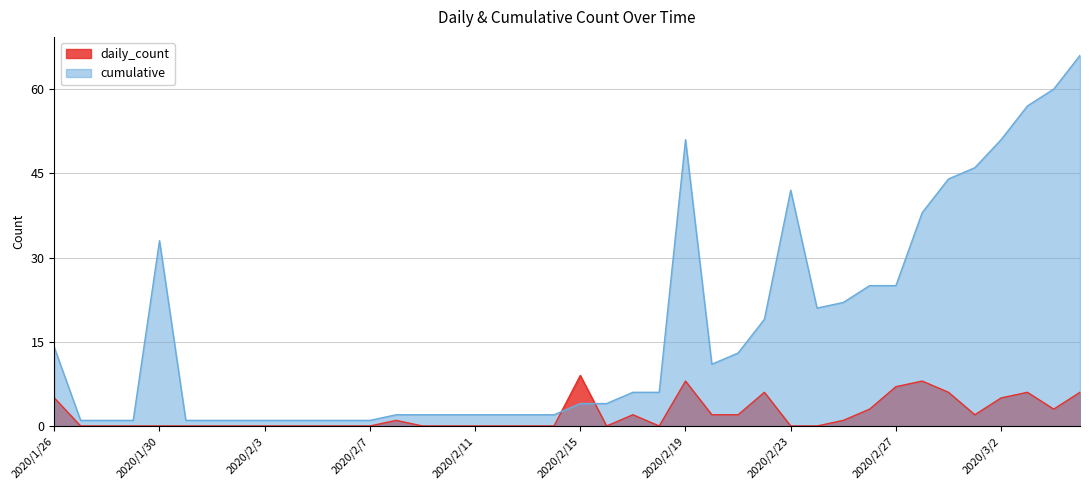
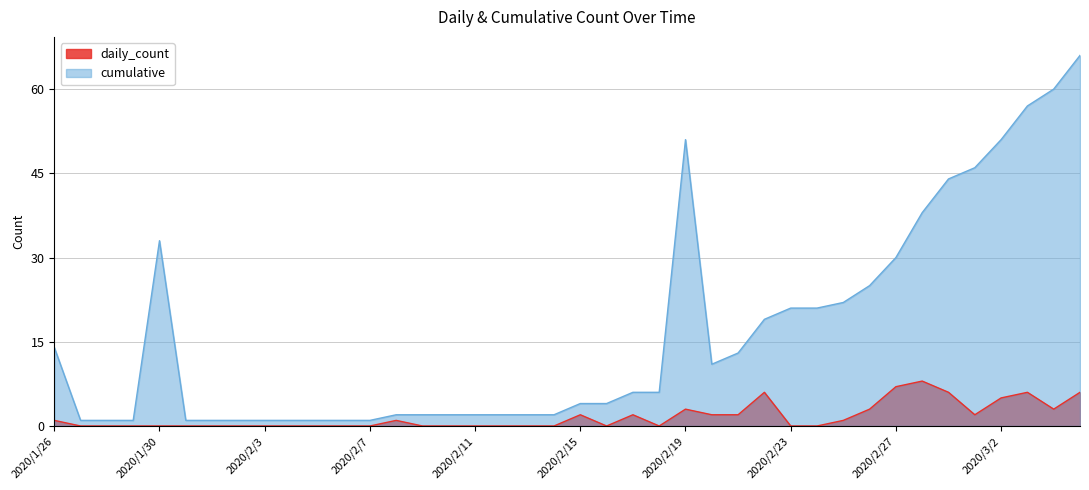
daily_count, 2020/1/26: 5 -> 1
daily_count, 2020/2/15: 9 -> 2
daily_count, 2020/2/19: 8 -> 3
cumulative, 2020/2/23: 42 -> 21
cumulative, 2020/2/27: 25 -> 30
